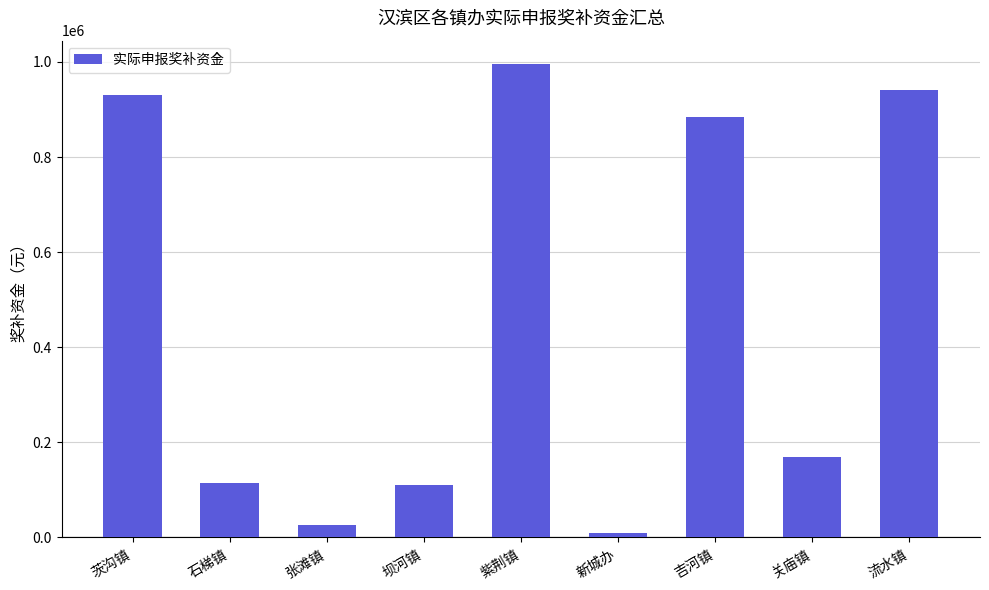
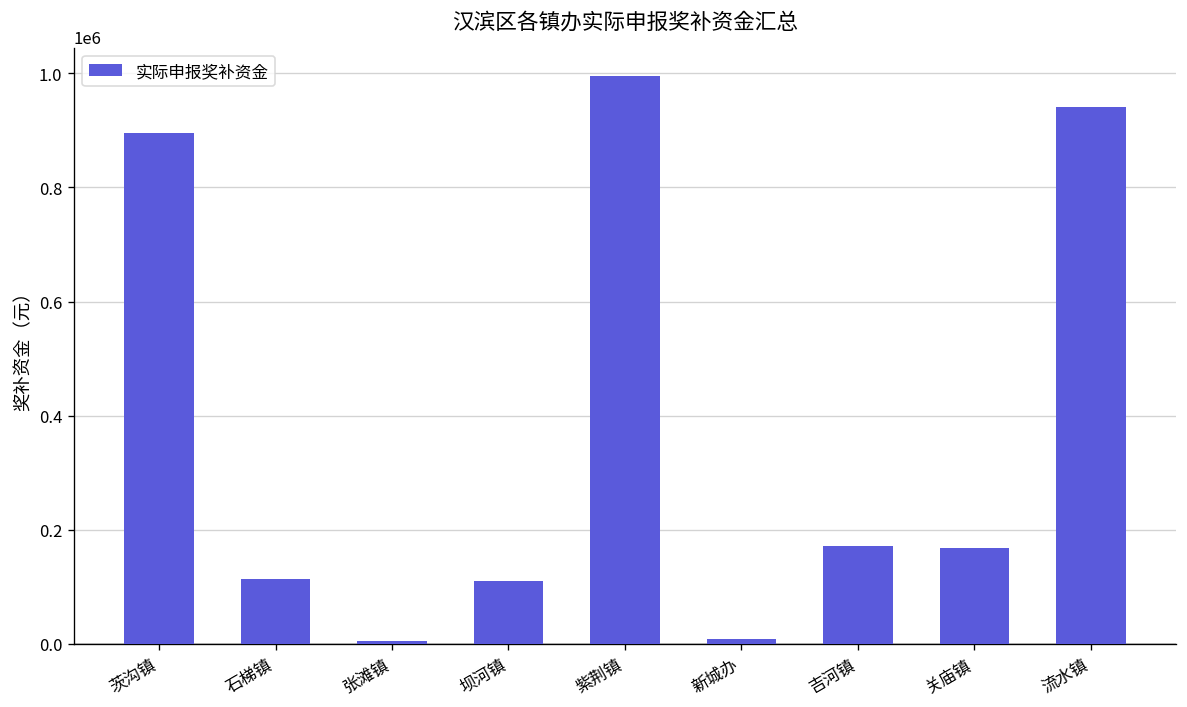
茨沟镇: 930000 -> 890000
张滩镇: 30000 -> 0
吉河镇: 880000 -> 170000
